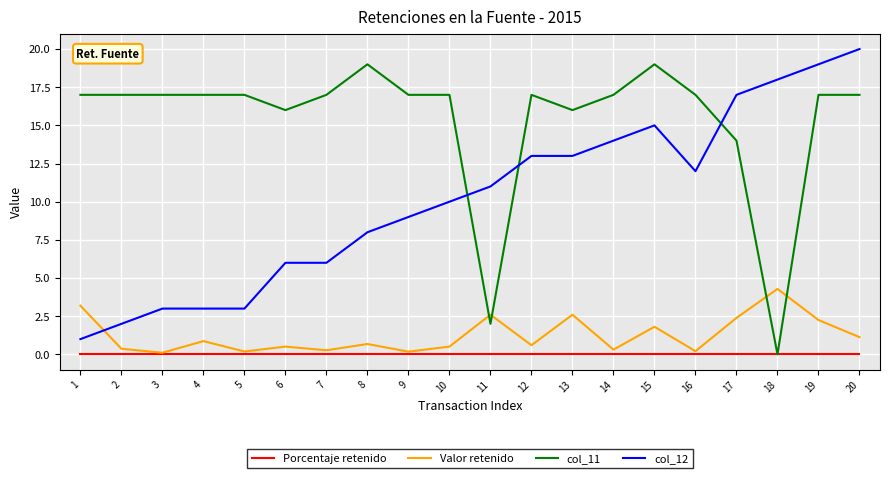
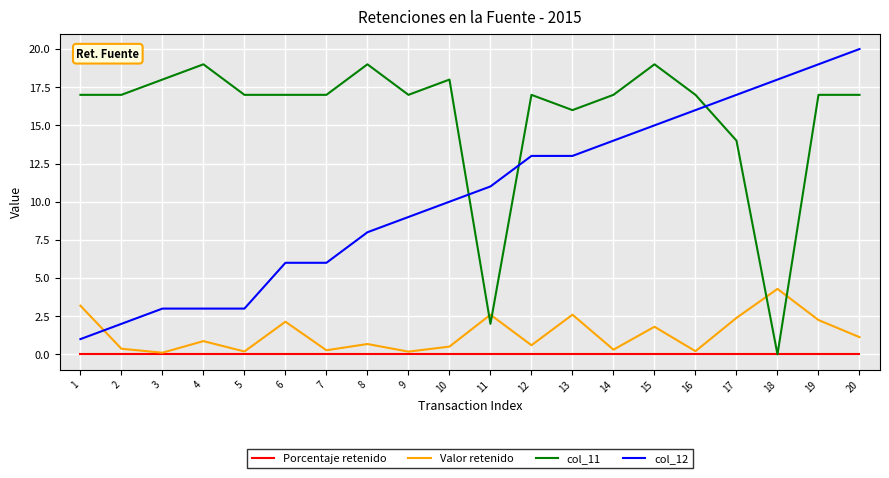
col_11, 3: 17 -> 18
col_11, 4: 17 -> 19
Valor retenido, 6: 0.5 -> 2.1
col_11, 6: 16 -> 17
col_11, 10: 17 -> 18
col_12, 16: 12 -> 16
